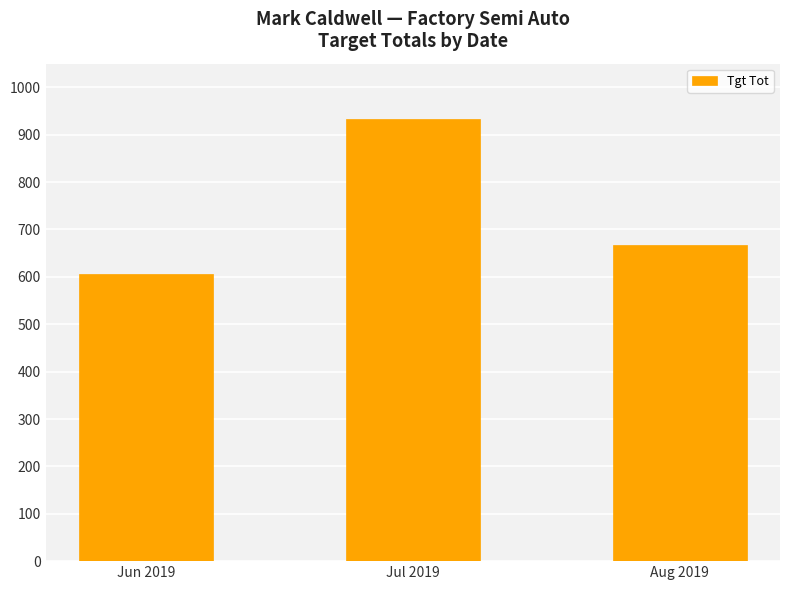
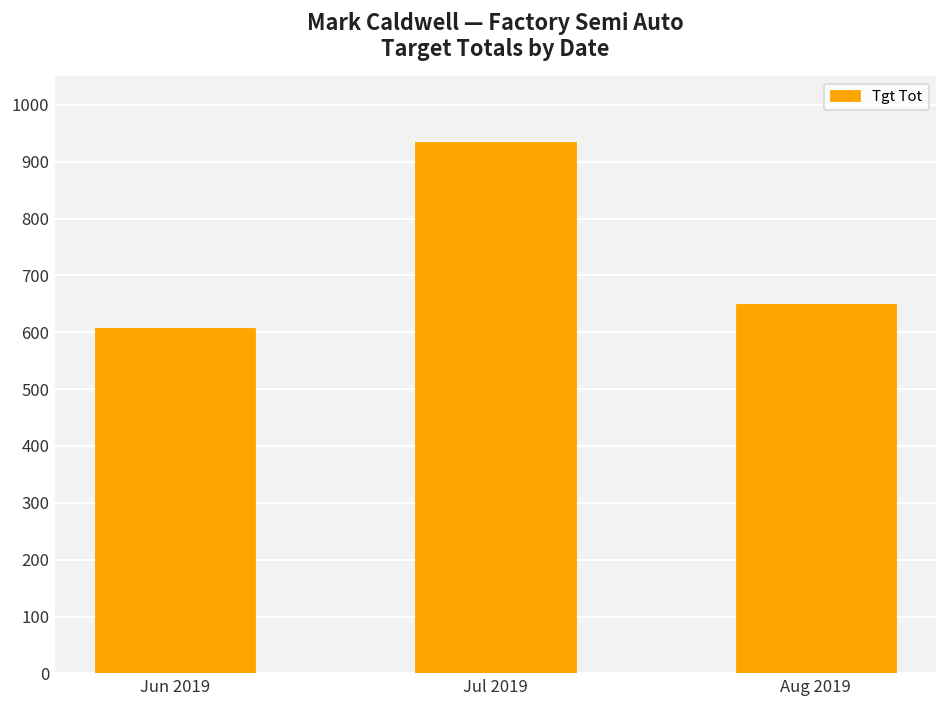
Aug 2019: 670 -> 650
